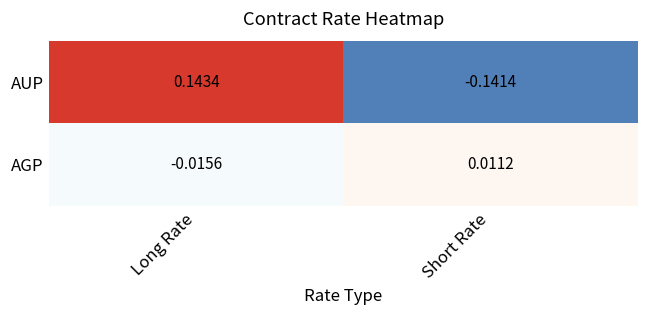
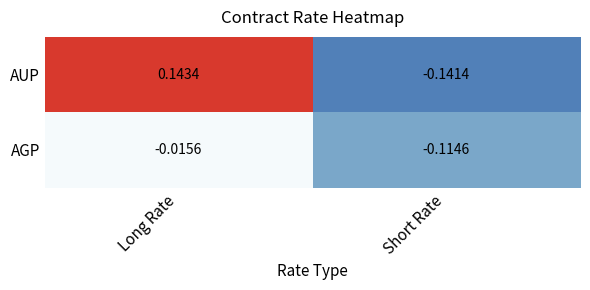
AGP, Short Rate: 0.0112 -> -0.1146
